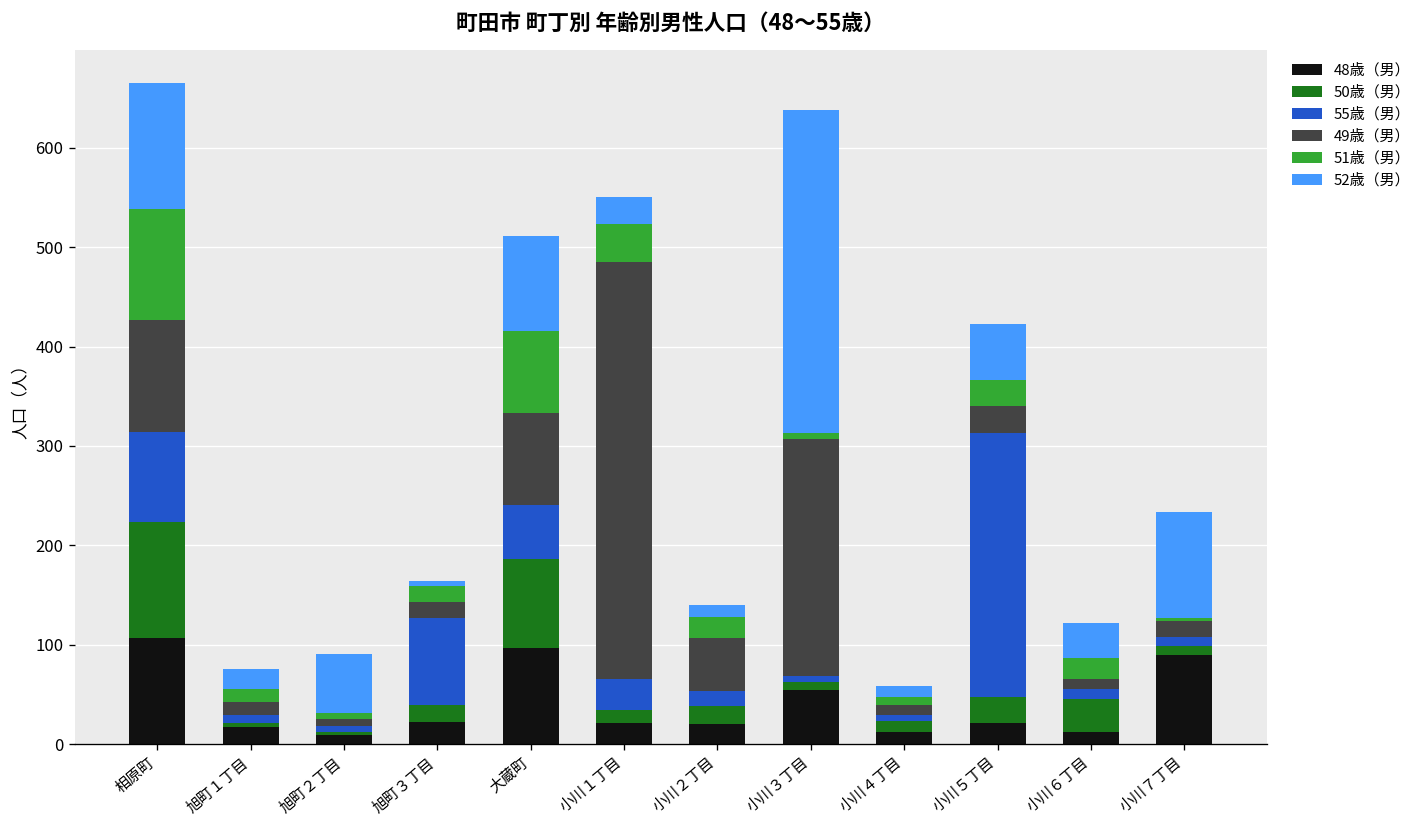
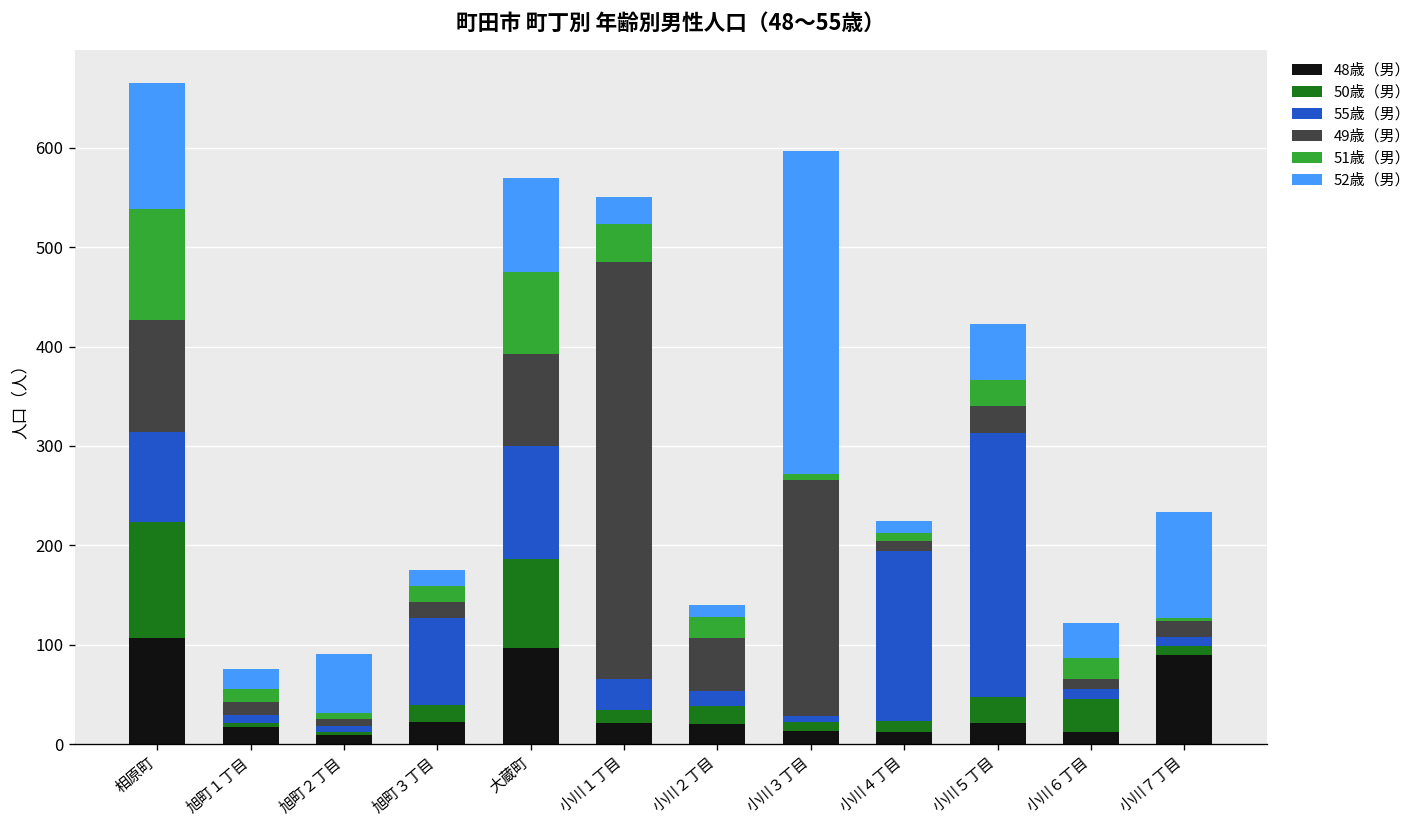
52歳（男）, 旭町３丁目: 10 -> 20
55歳（男）, 大蔵町: 60 -> 110
48歳（男）, 小川３丁目: 50 -> 10
55歳（男）, 小川４丁目: 10 -> 170
